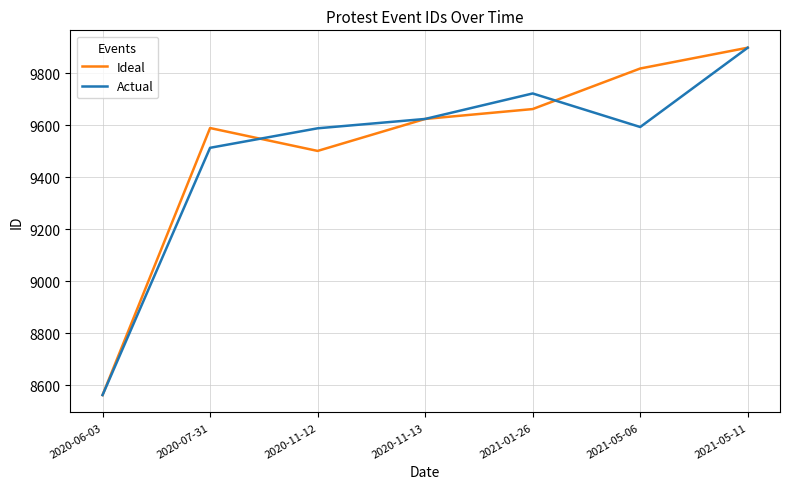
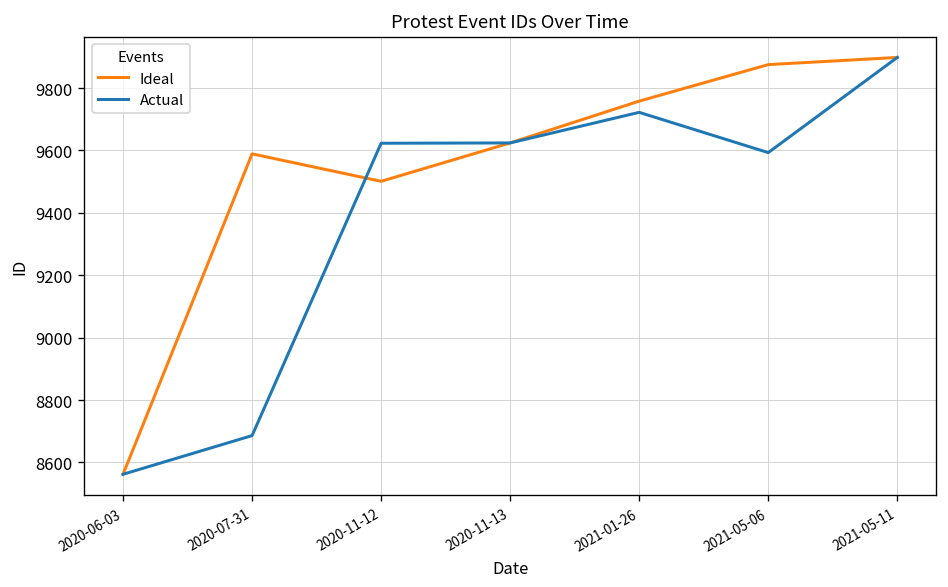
Actual, 2020-07-31: 9510 -> 8690
Actual, 2020-11-12: 9590 -> 9620
Ideal, 2021-01-26: 9660 -> 9760
Ideal, 2021-05-06: 9820 -> 9880
